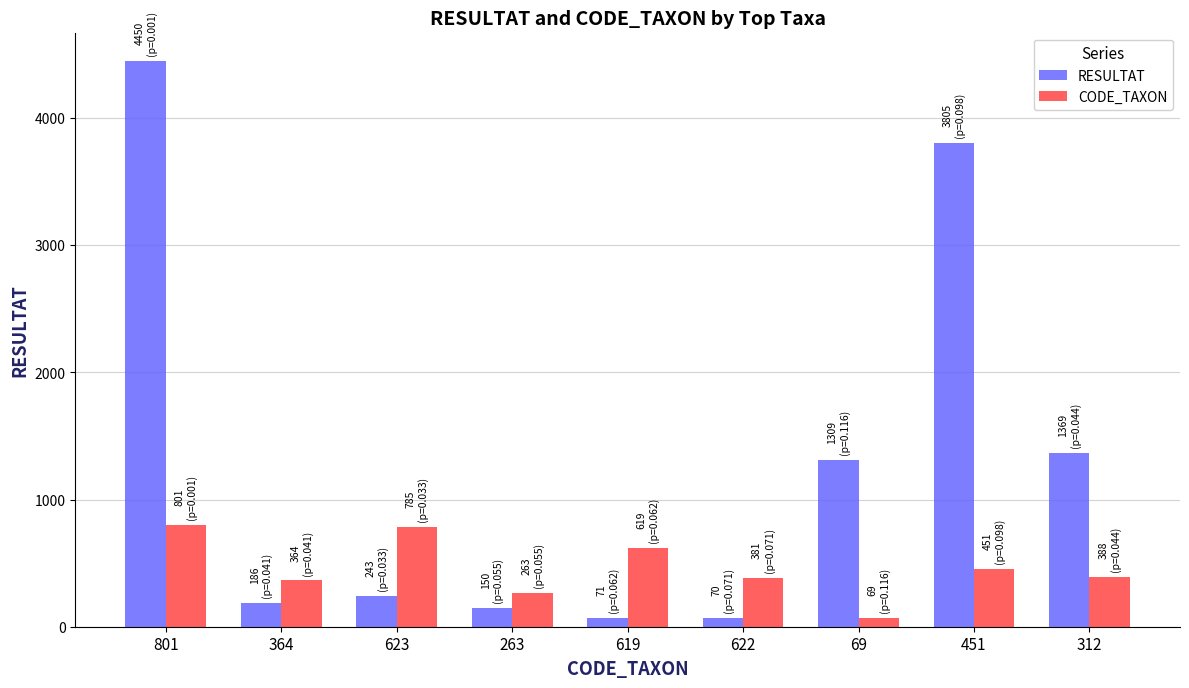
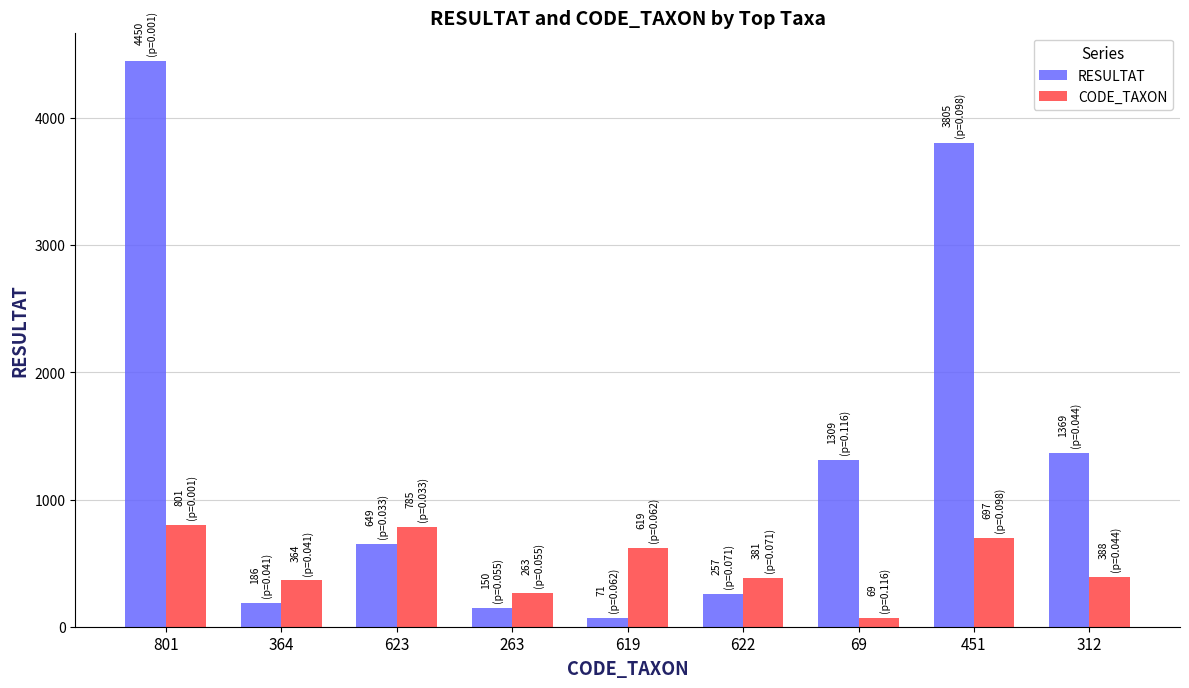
RESULTAT, 623: 243 -> 649
RESULTAT, 622: 70 -> 257
CODE_TAXON, 451: 451 -> 697
